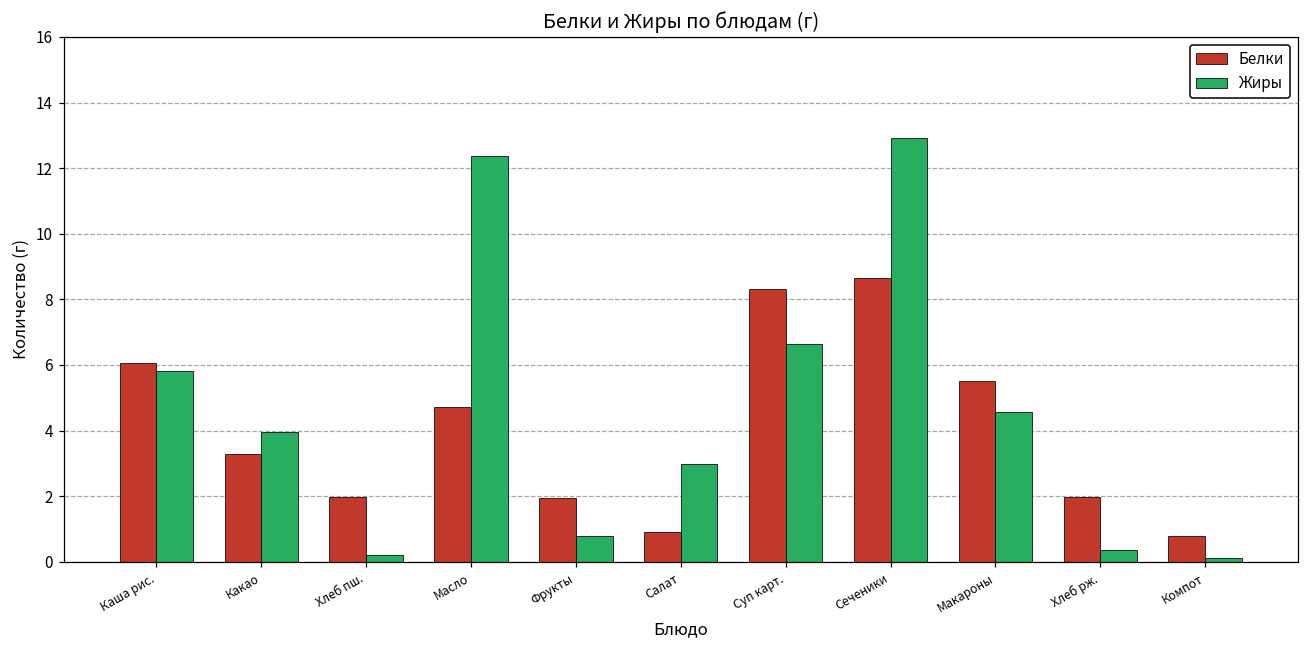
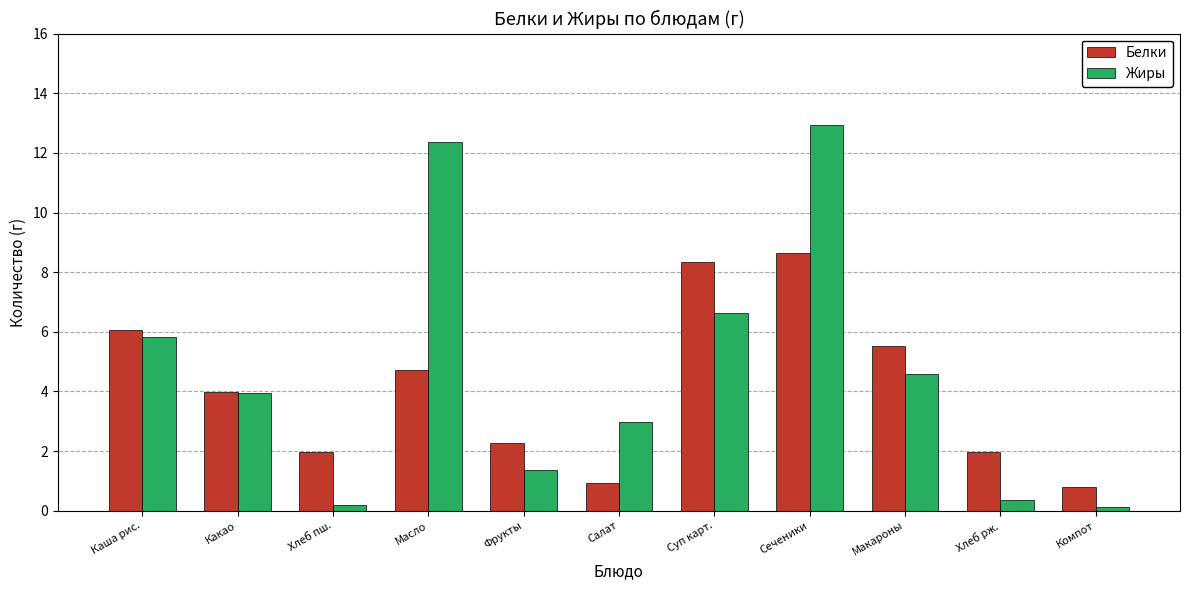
Белки, Какао: 3.3 -> 4.0
Белки, Фрукты: 2.0 -> 2.3
Жиры, Фрукты: 0.8 -> 1.4
